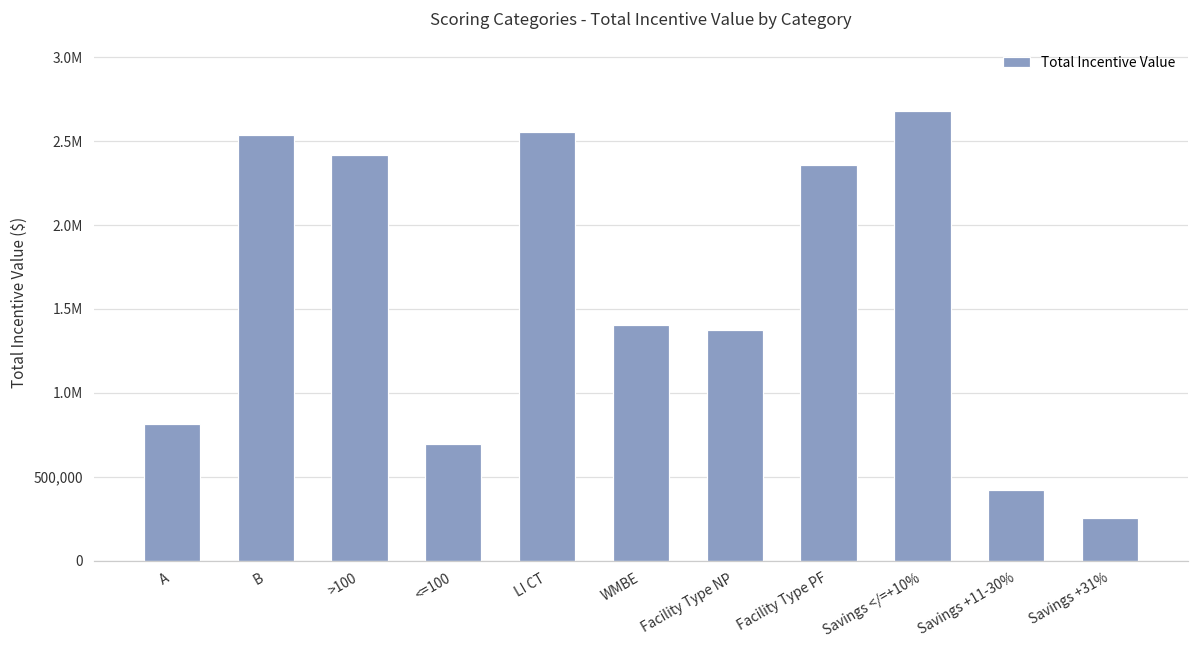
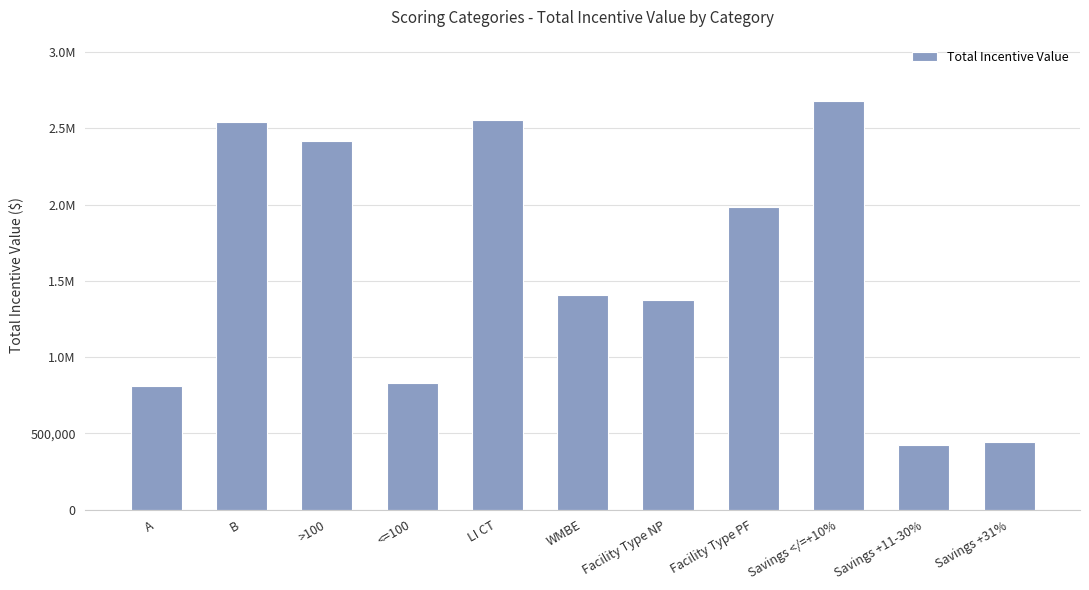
<=100: 690,000 -> 830,000
Facility Type PF: 2,360,000 -> 1,980,000
Savings +31%: 250,000 -> 450,000
